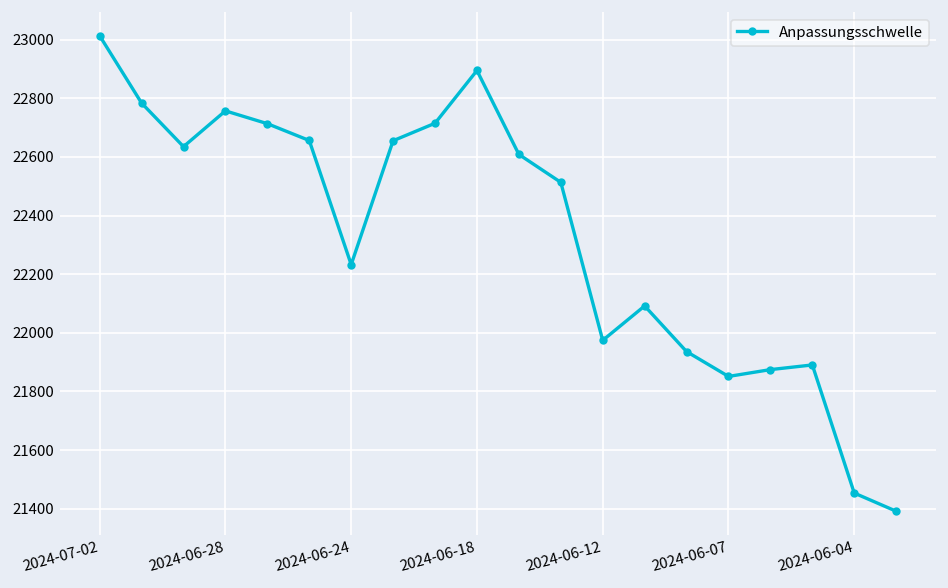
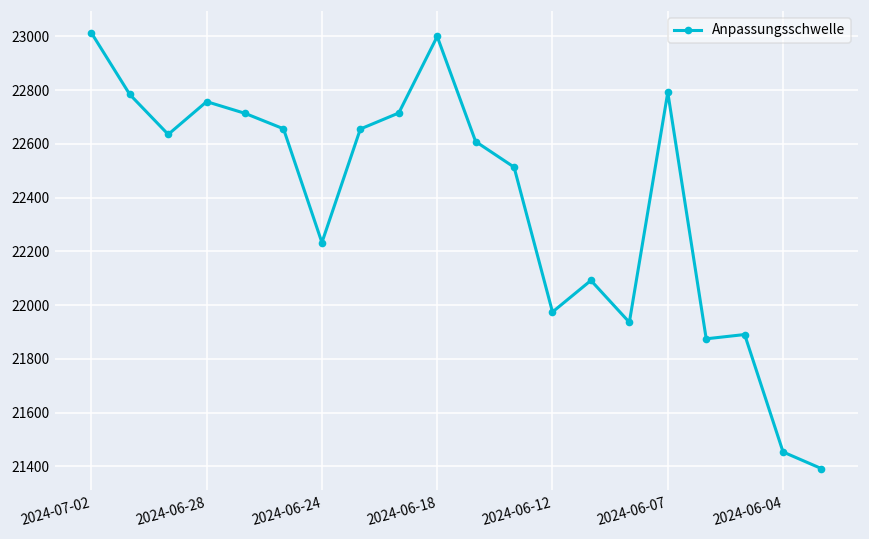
2024-06-18: 22900 -> 23000
2024-06-07: 21850 -> 22790
